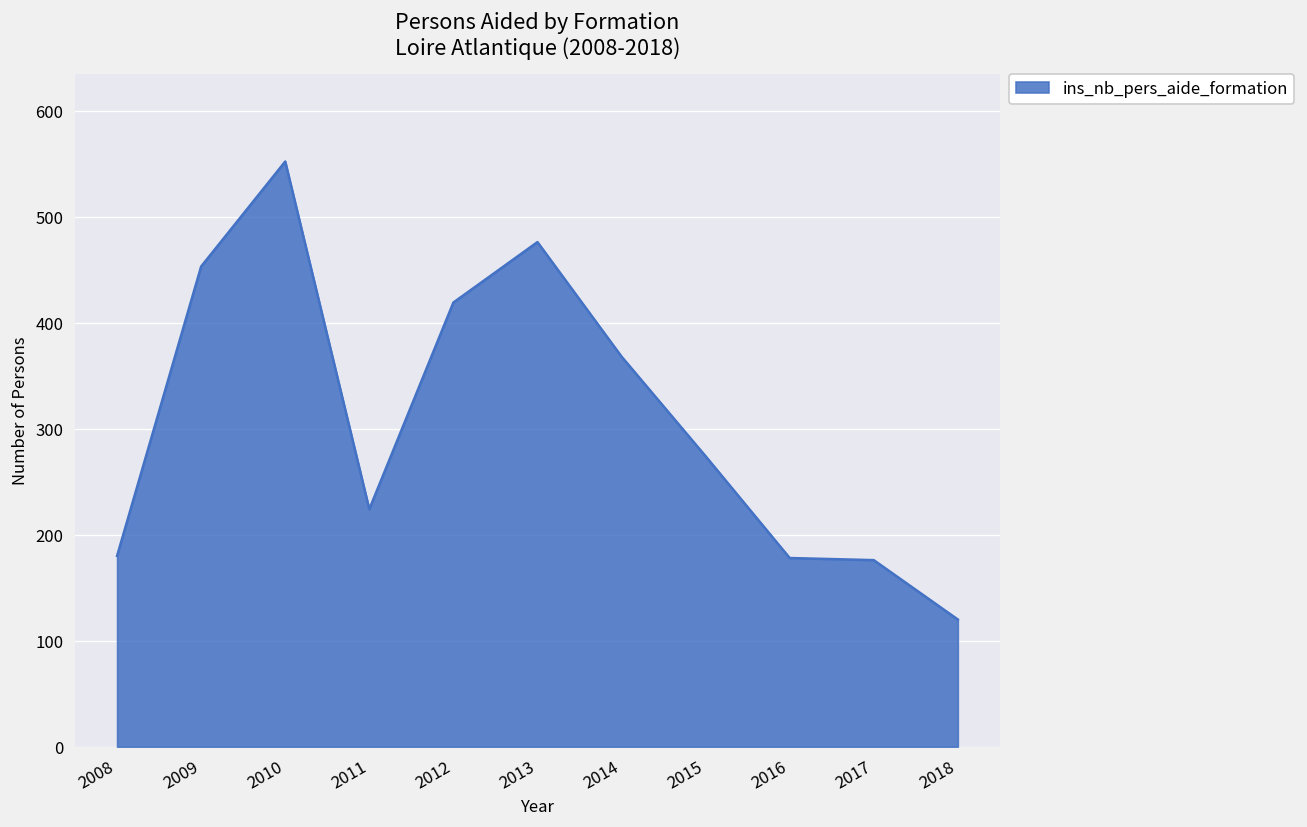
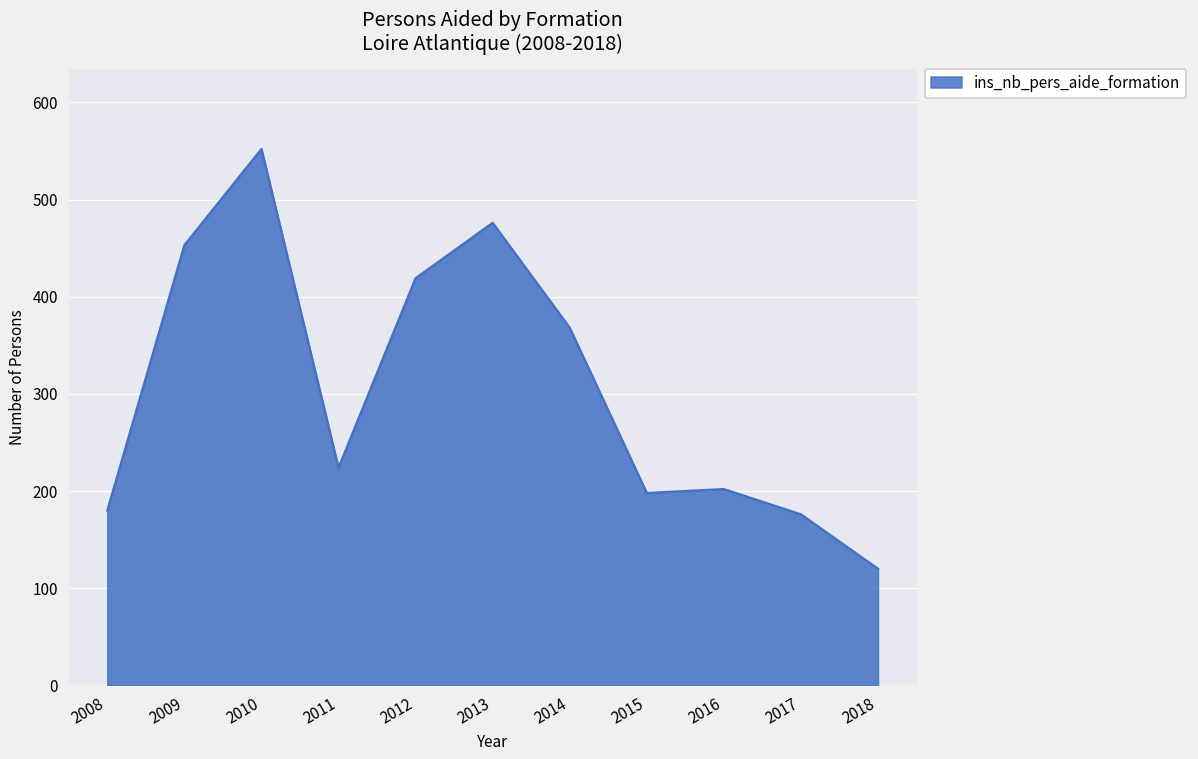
2015: 270 -> 200
2016: 180 -> 200
